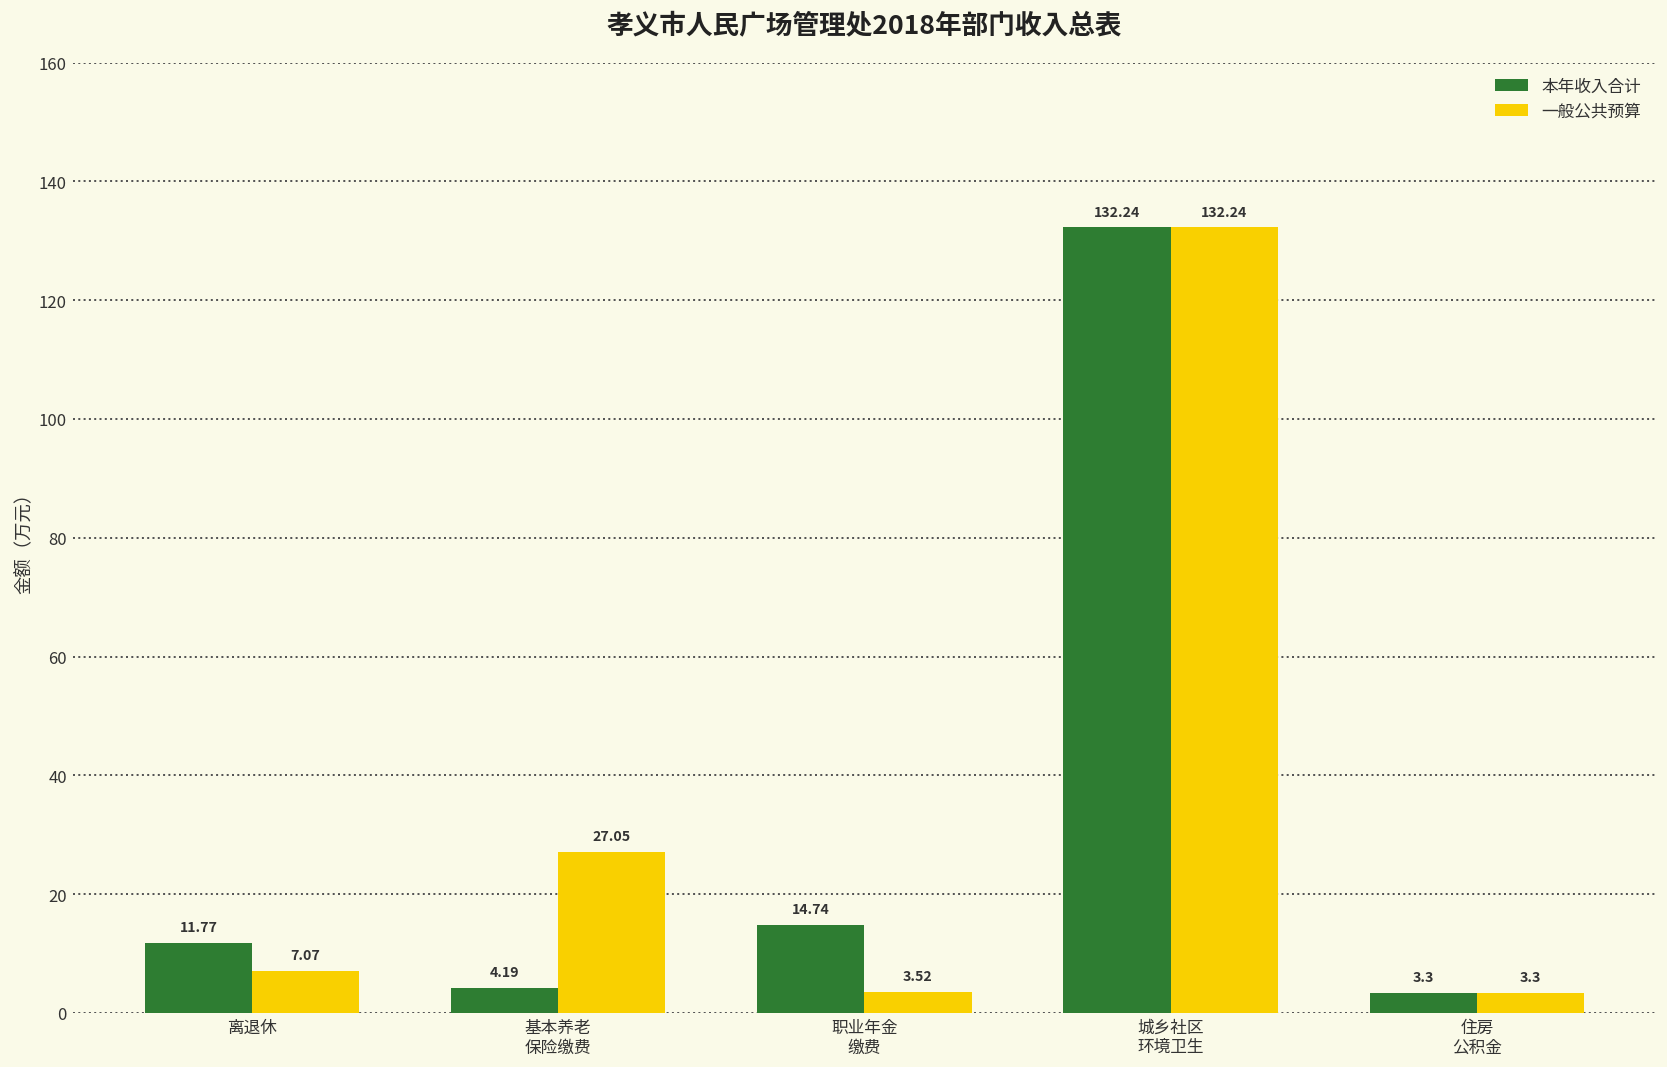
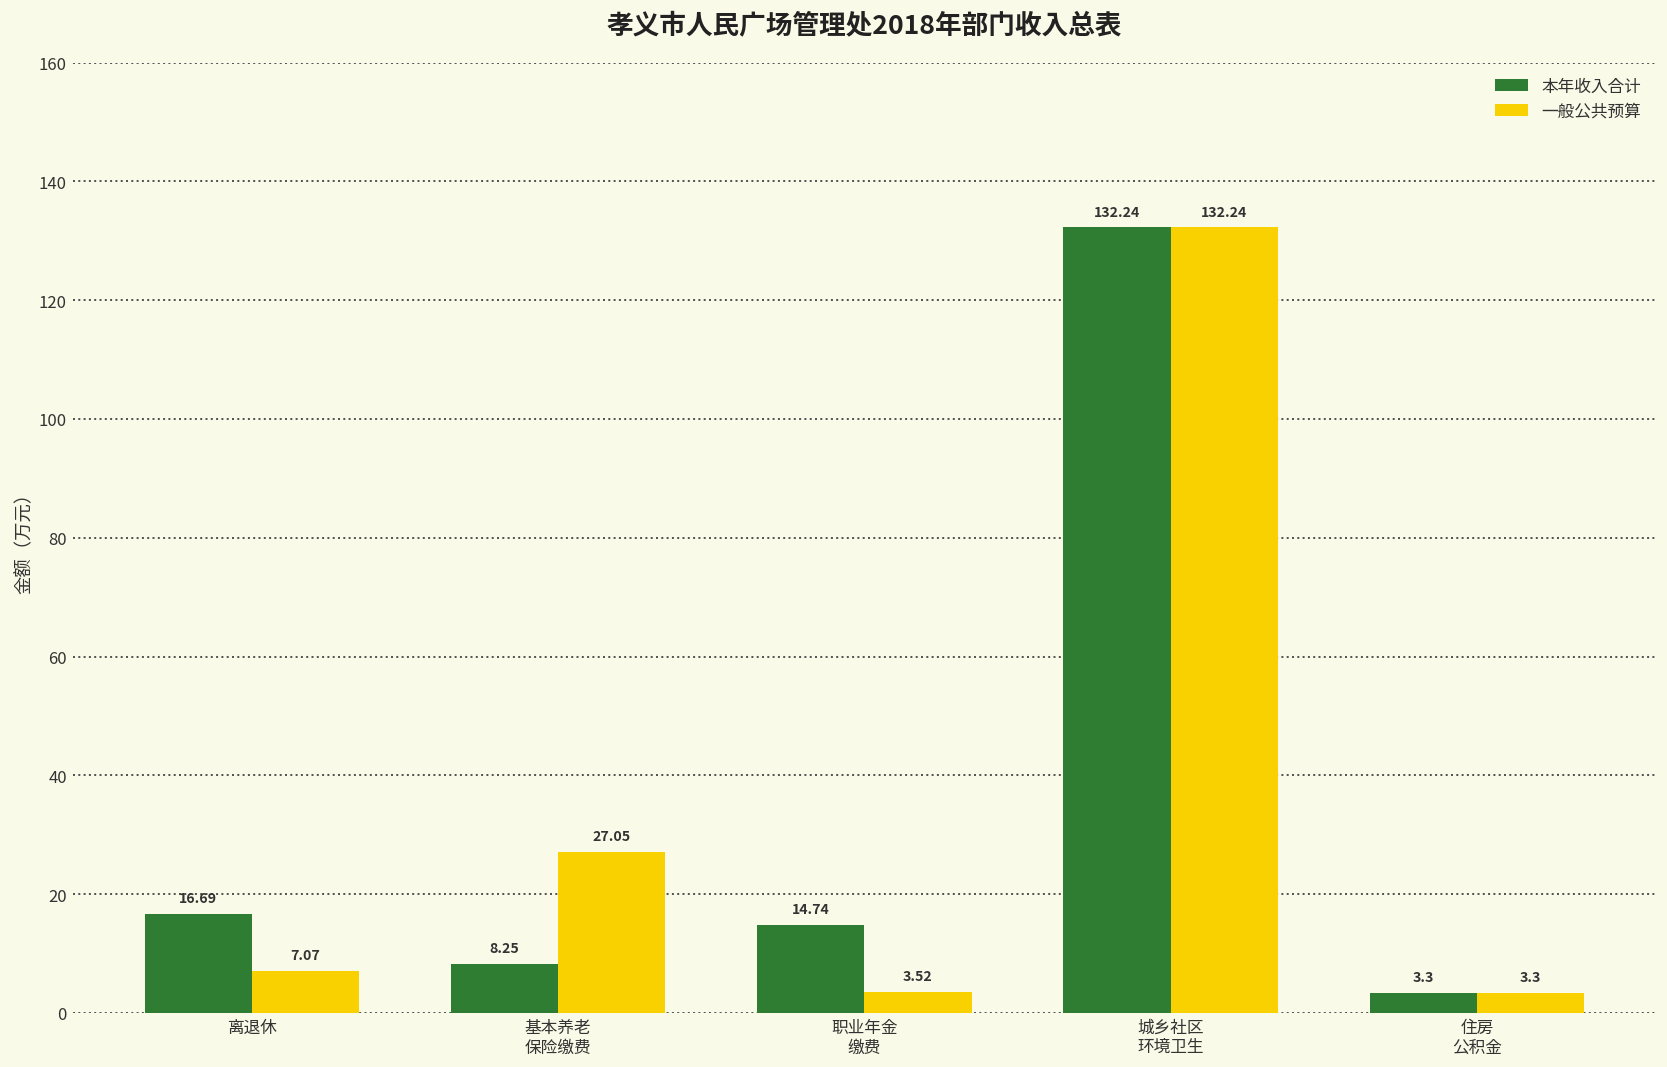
本年收入合计, 离退休: 11.77 -> 16.69
本年收入合计, 基本养老 保险缴费: 4.19 -> 8.25
